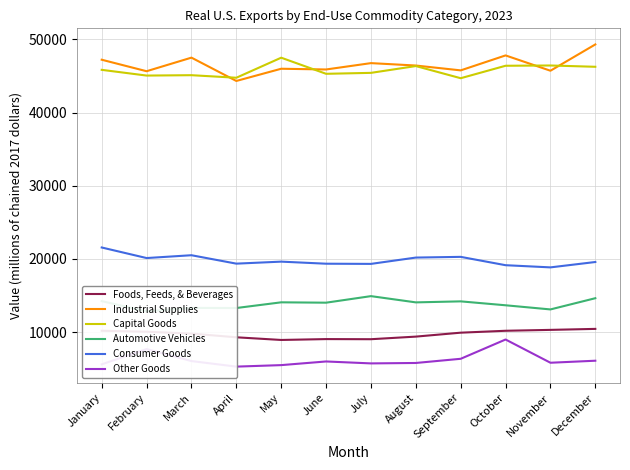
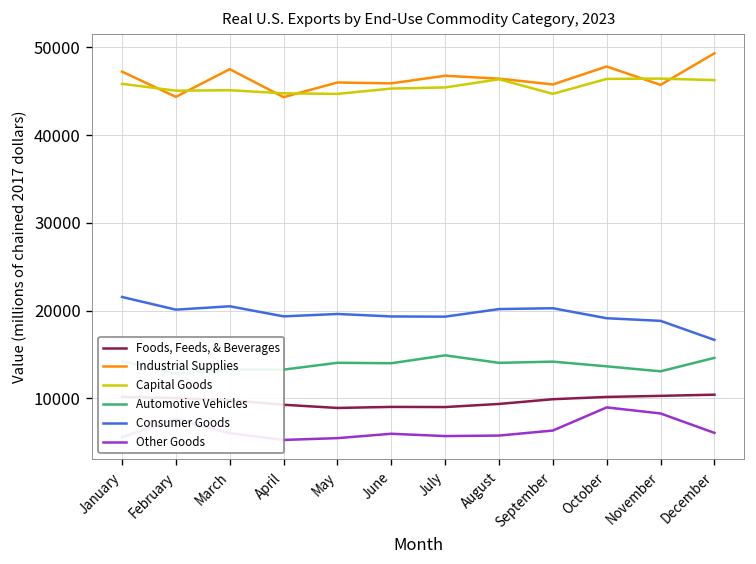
Industrial Supplies, February: 46000 -> 44000
Capital Goods, May: 47000 -> 45000
Other Goods, November: 6000 -> 8000
Consumer Goods, December: 20000 -> 17000
